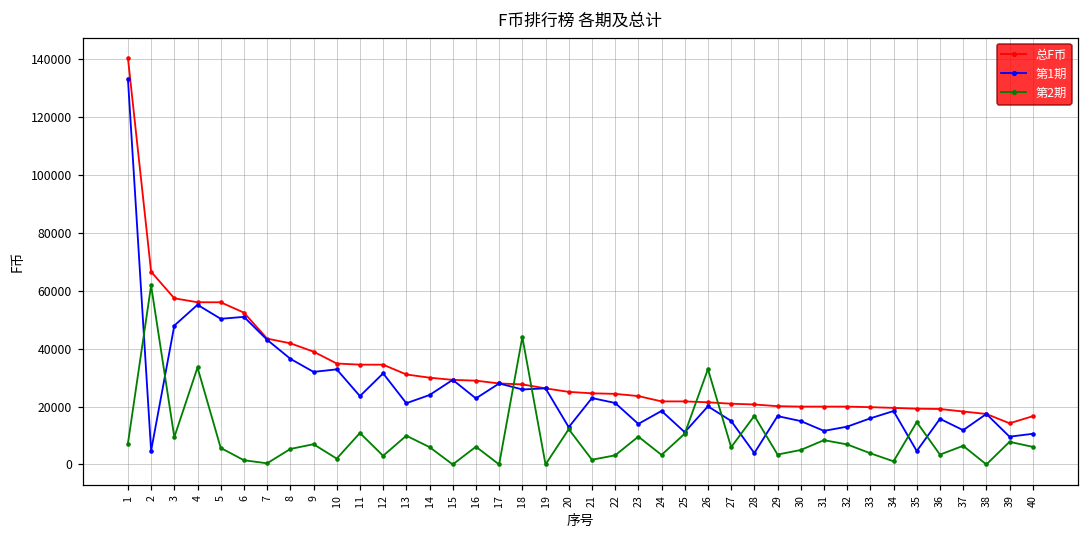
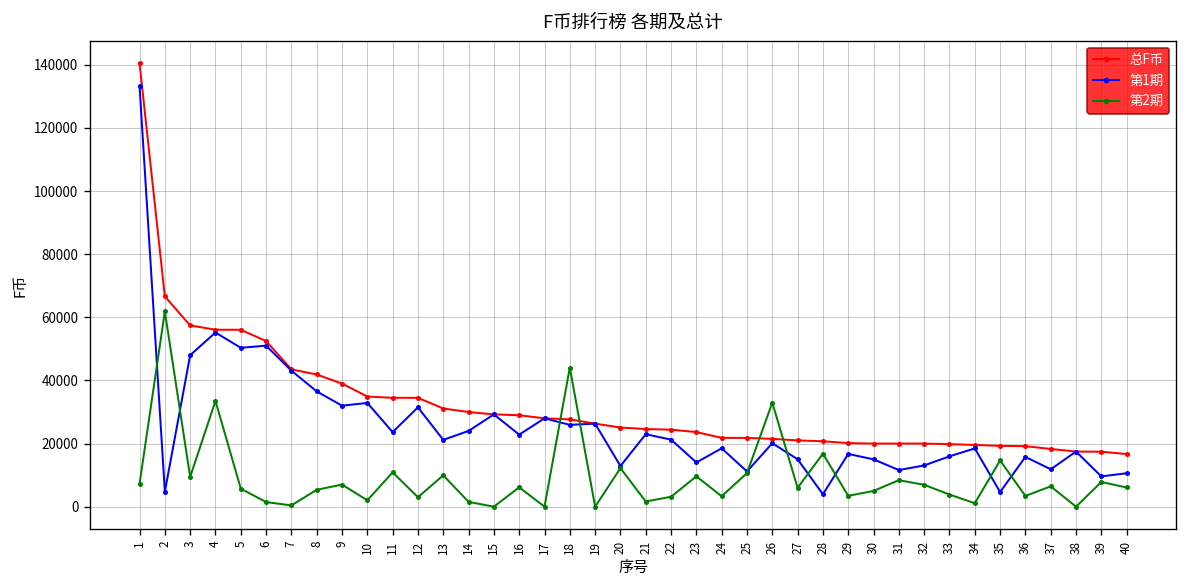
第2期, 14: 6000 -> 2000
总F币, 39: 14000 -> 17000
